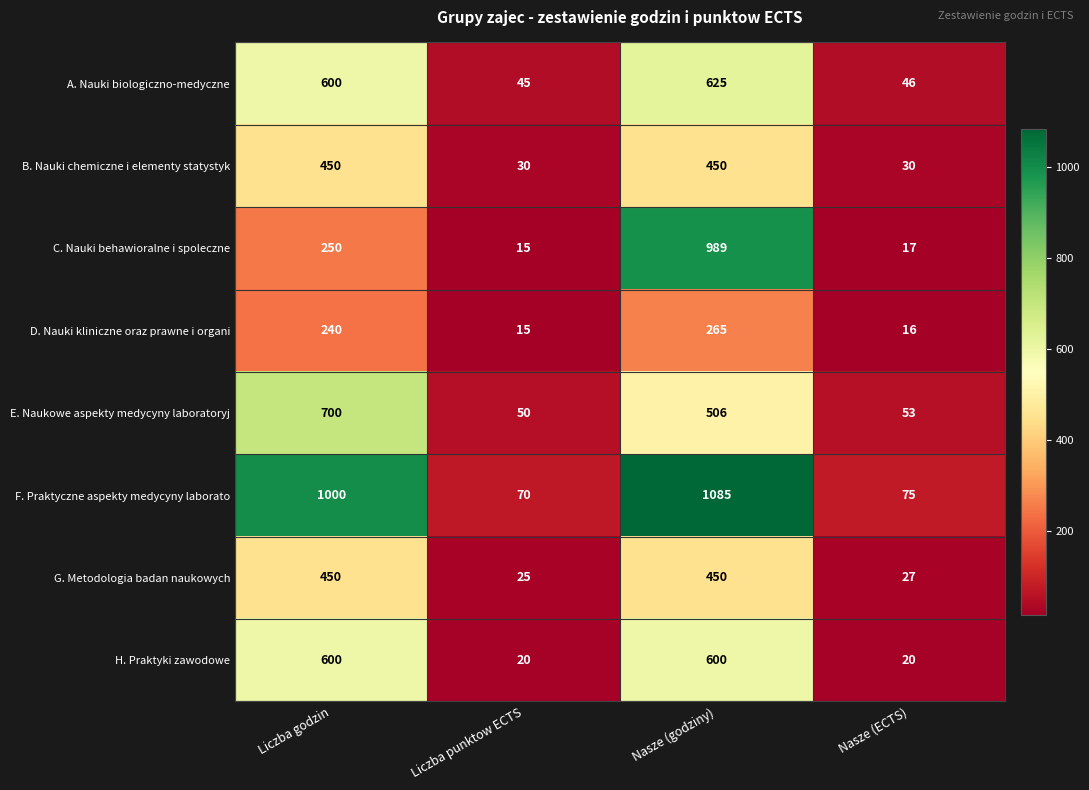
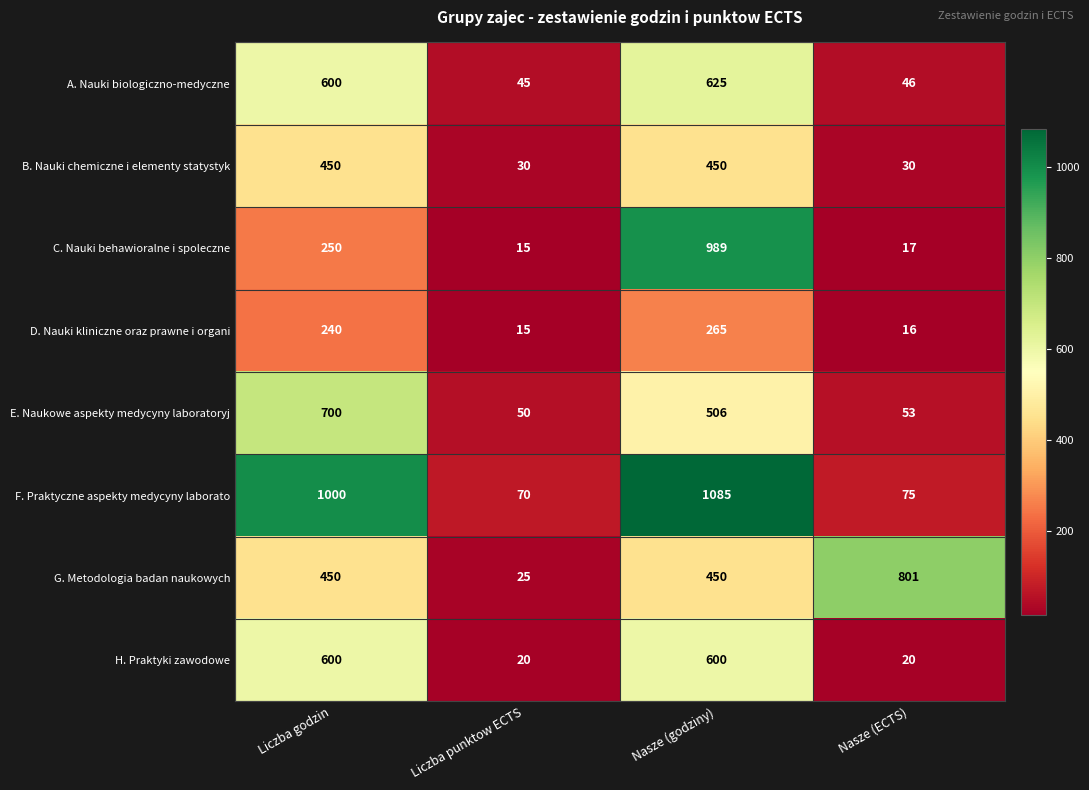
G. Metodologia badan naukowych, Nasze (ECTS): 27 -> 801
